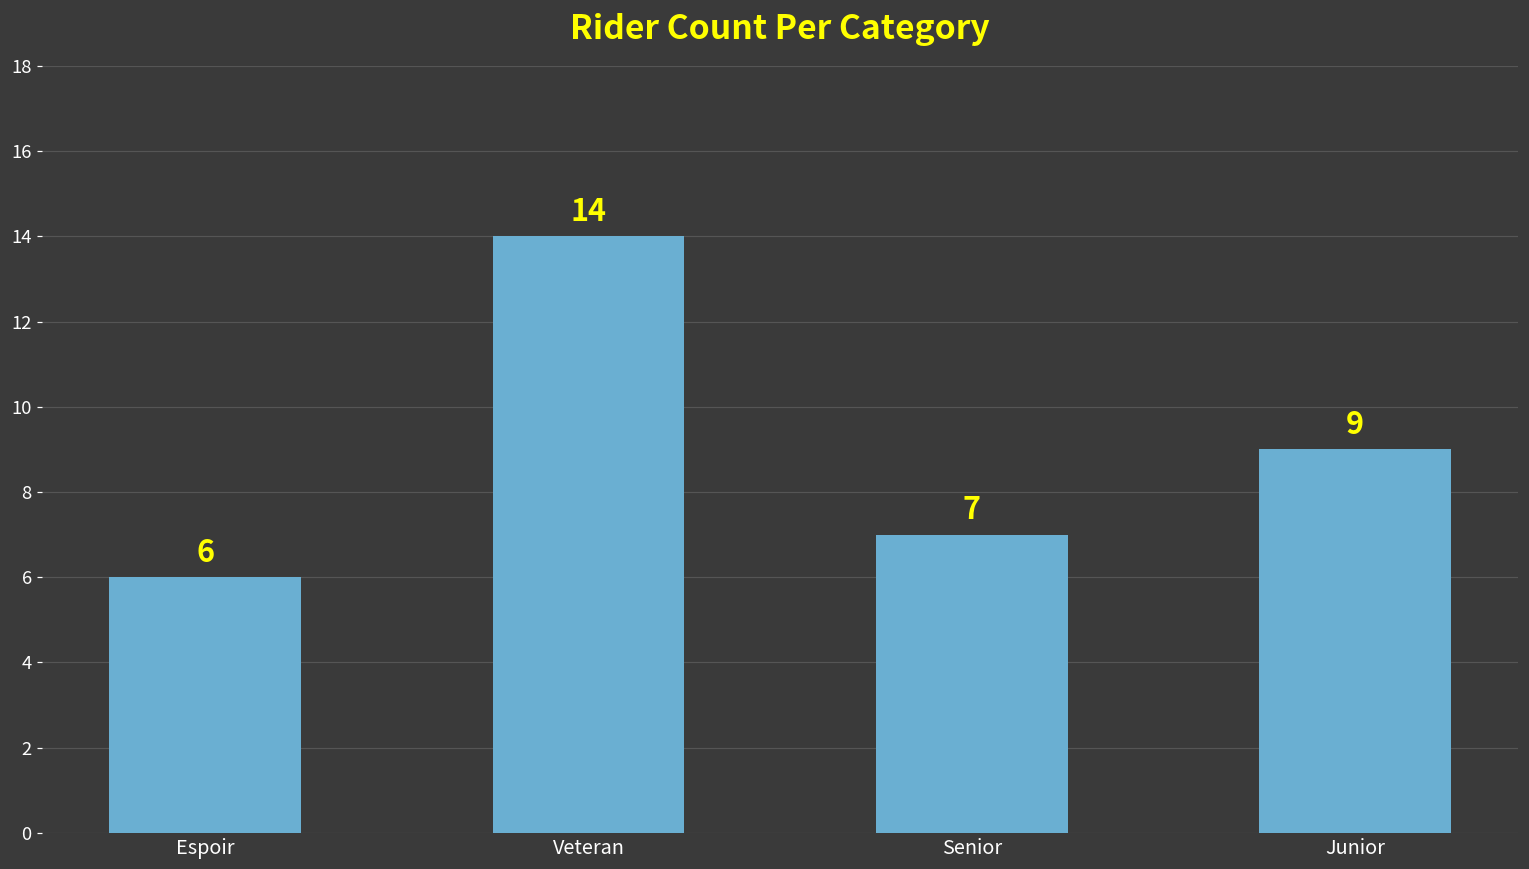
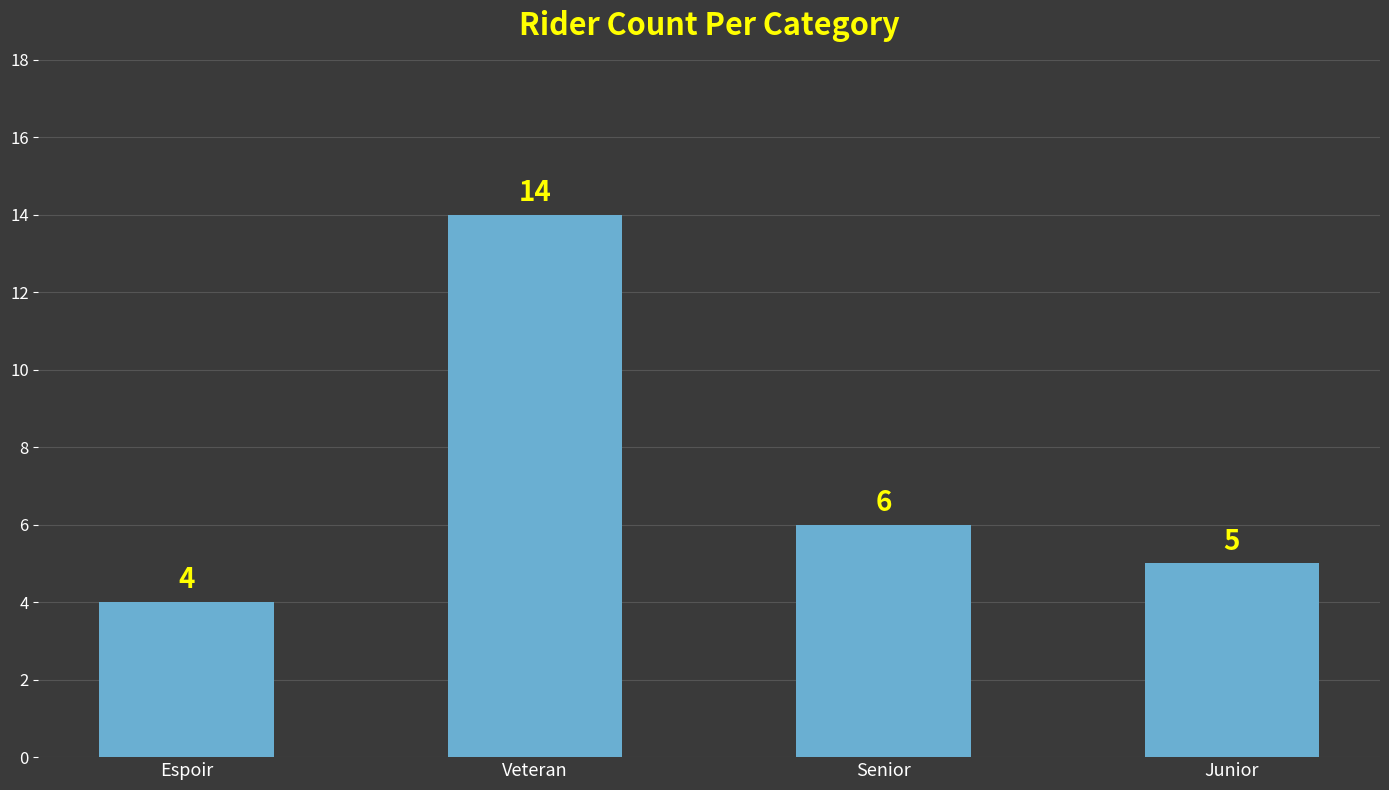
Espoir: 6 -> 4
Senior: 7 -> 6
Junior: 9 -> 5
